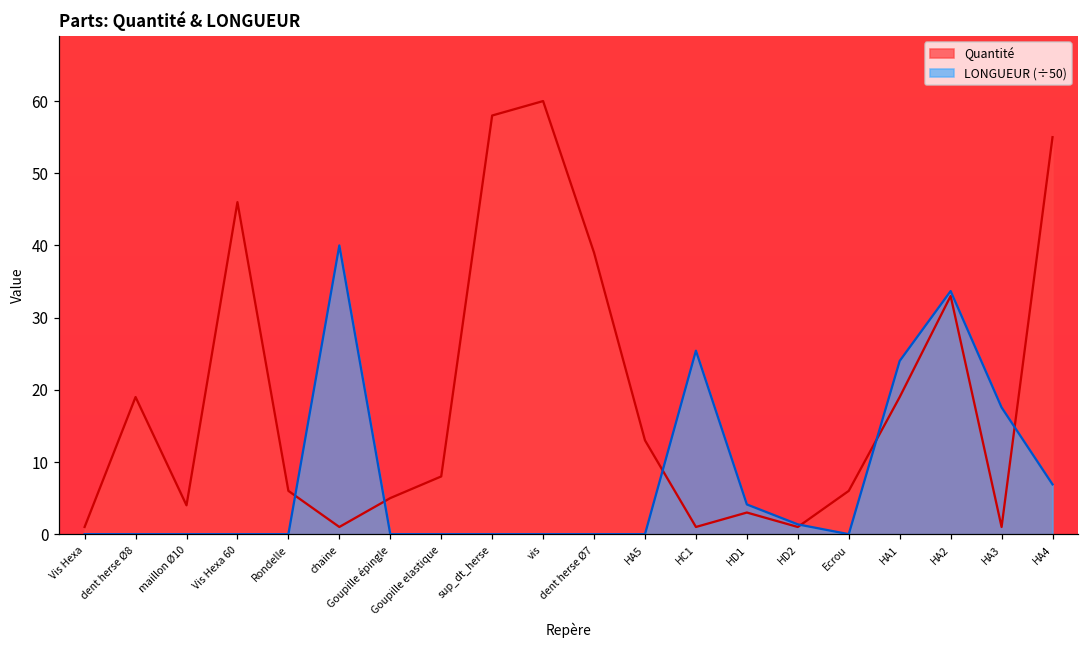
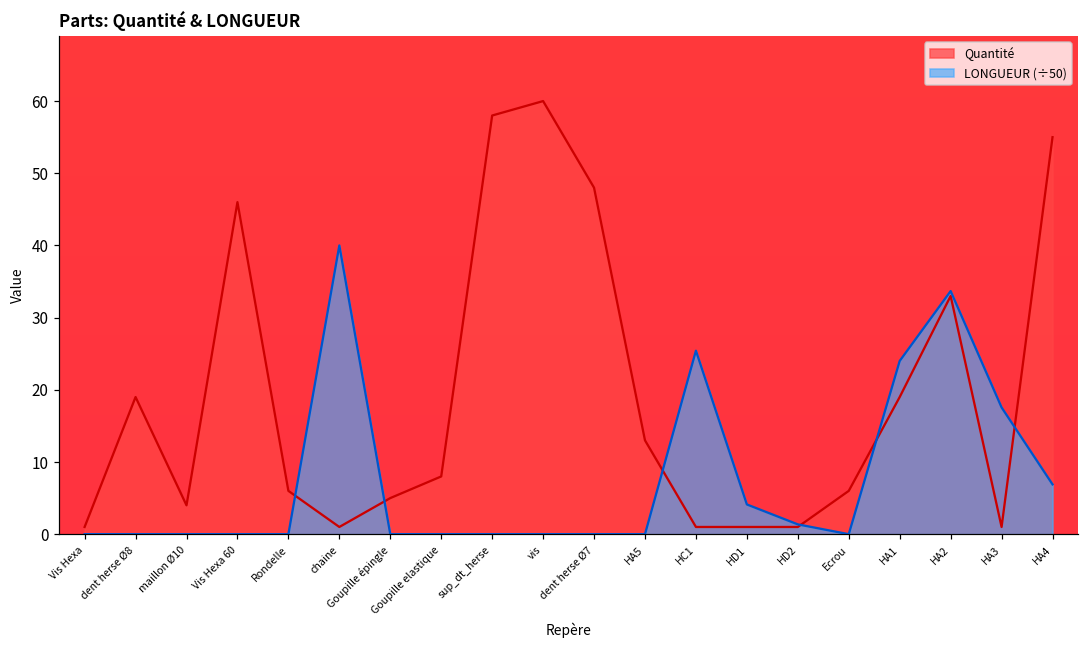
Quantité, dent herse Ø7: 39 -> 48
Quantité, HD1: 3 -> 1
